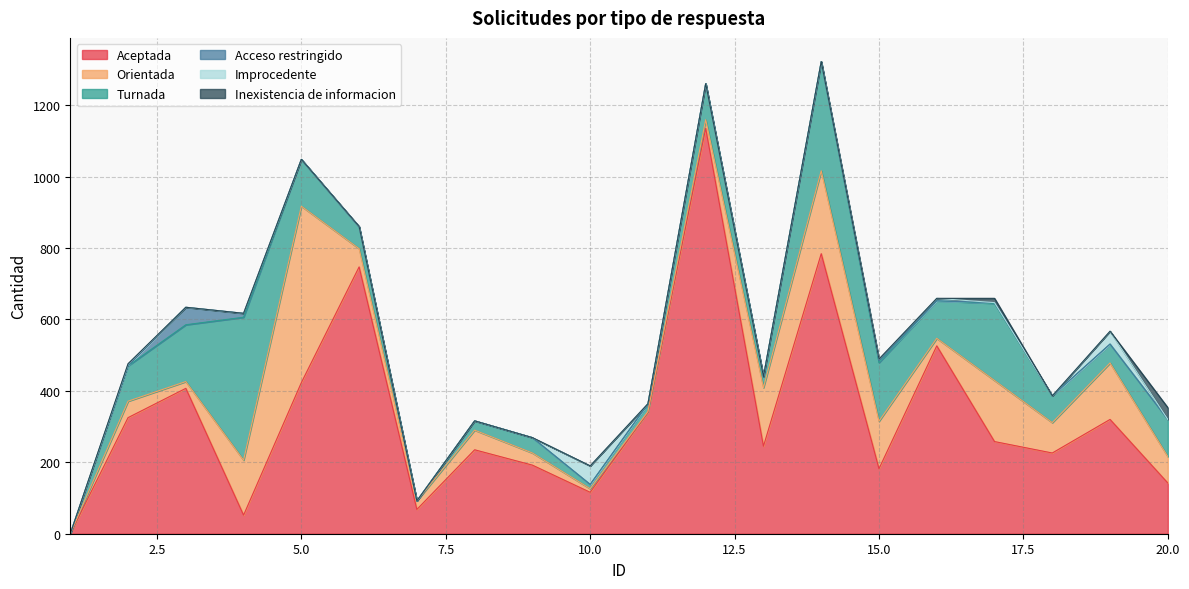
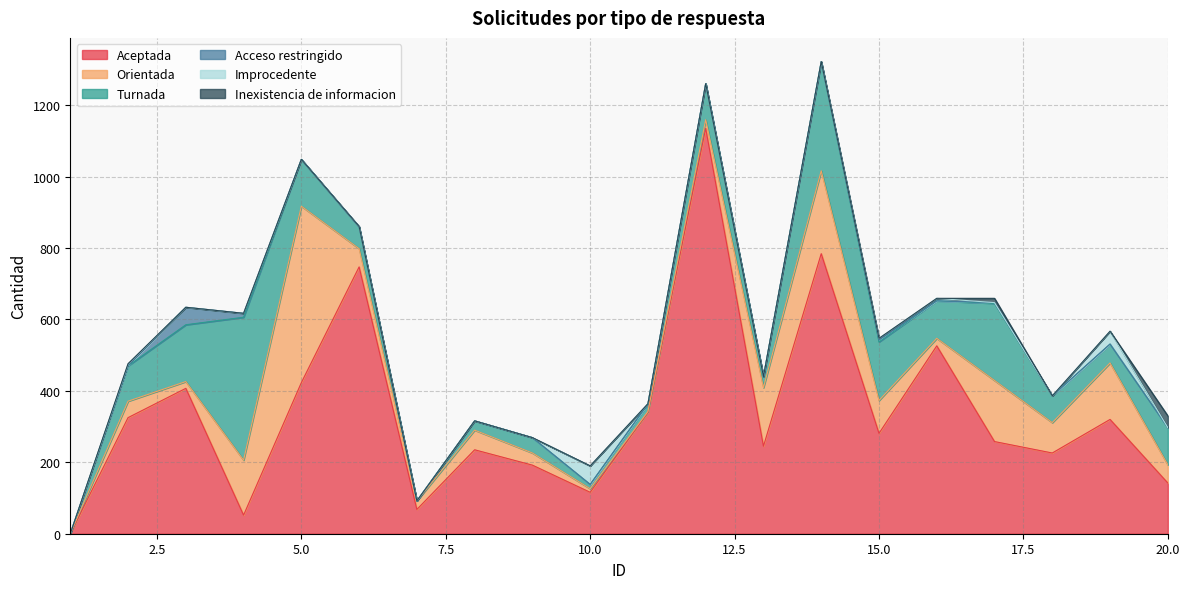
Aceptada, 15.0: 180 -> 280
Orientada, 15.0: 130 -> 90
Orientada, 20.0: 70 -> 50
